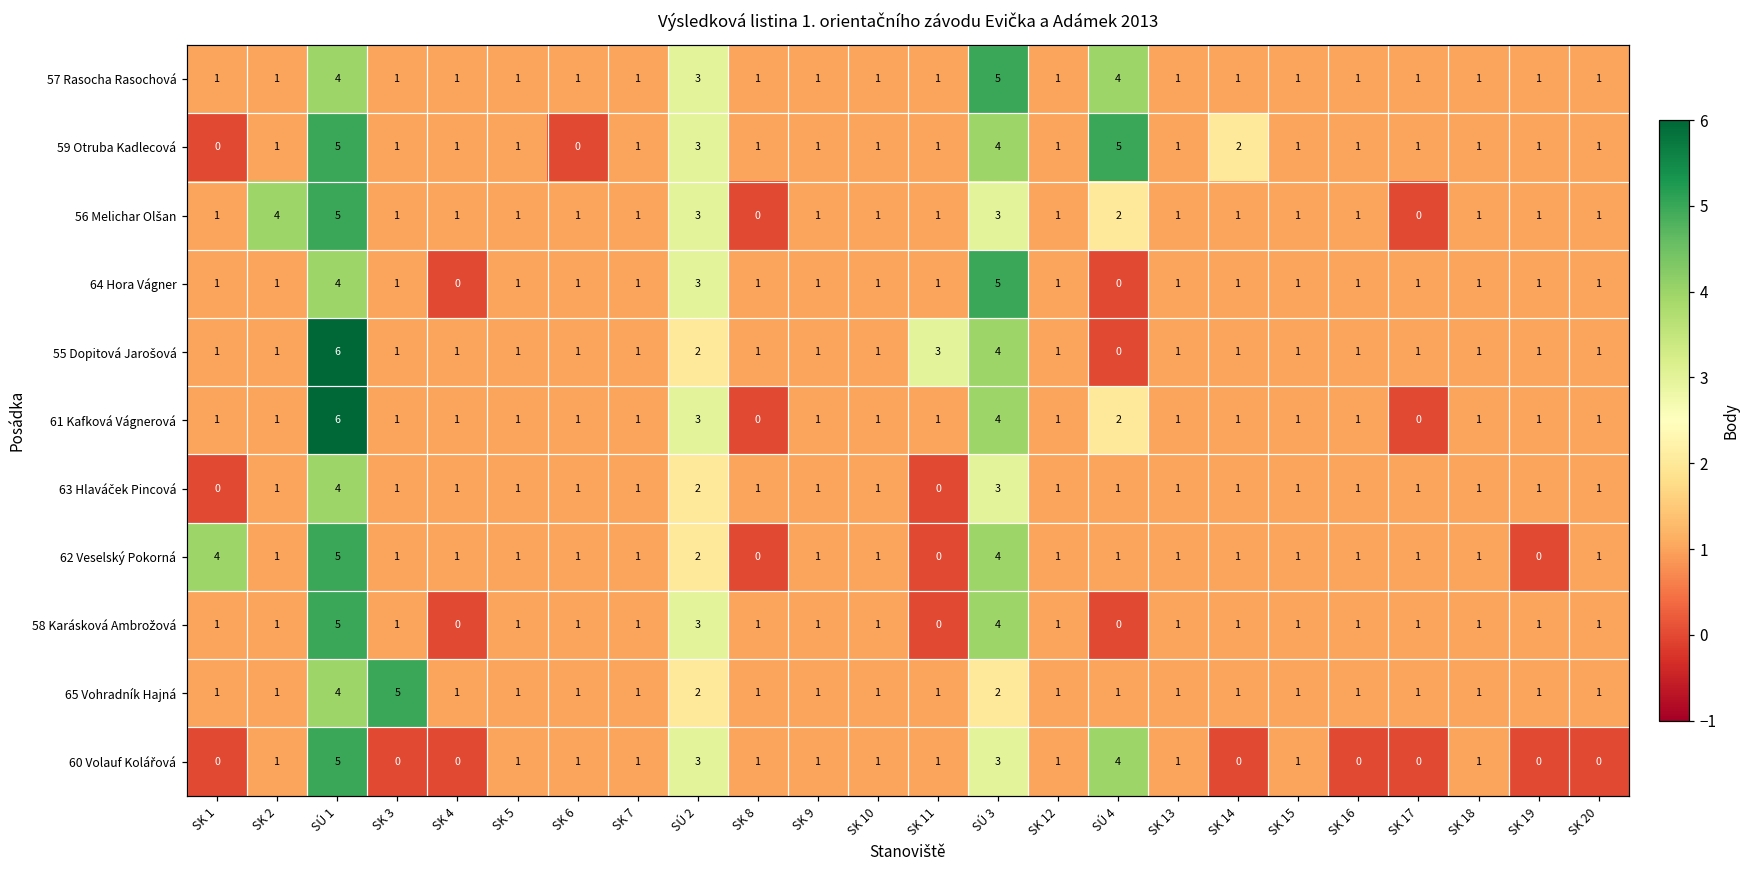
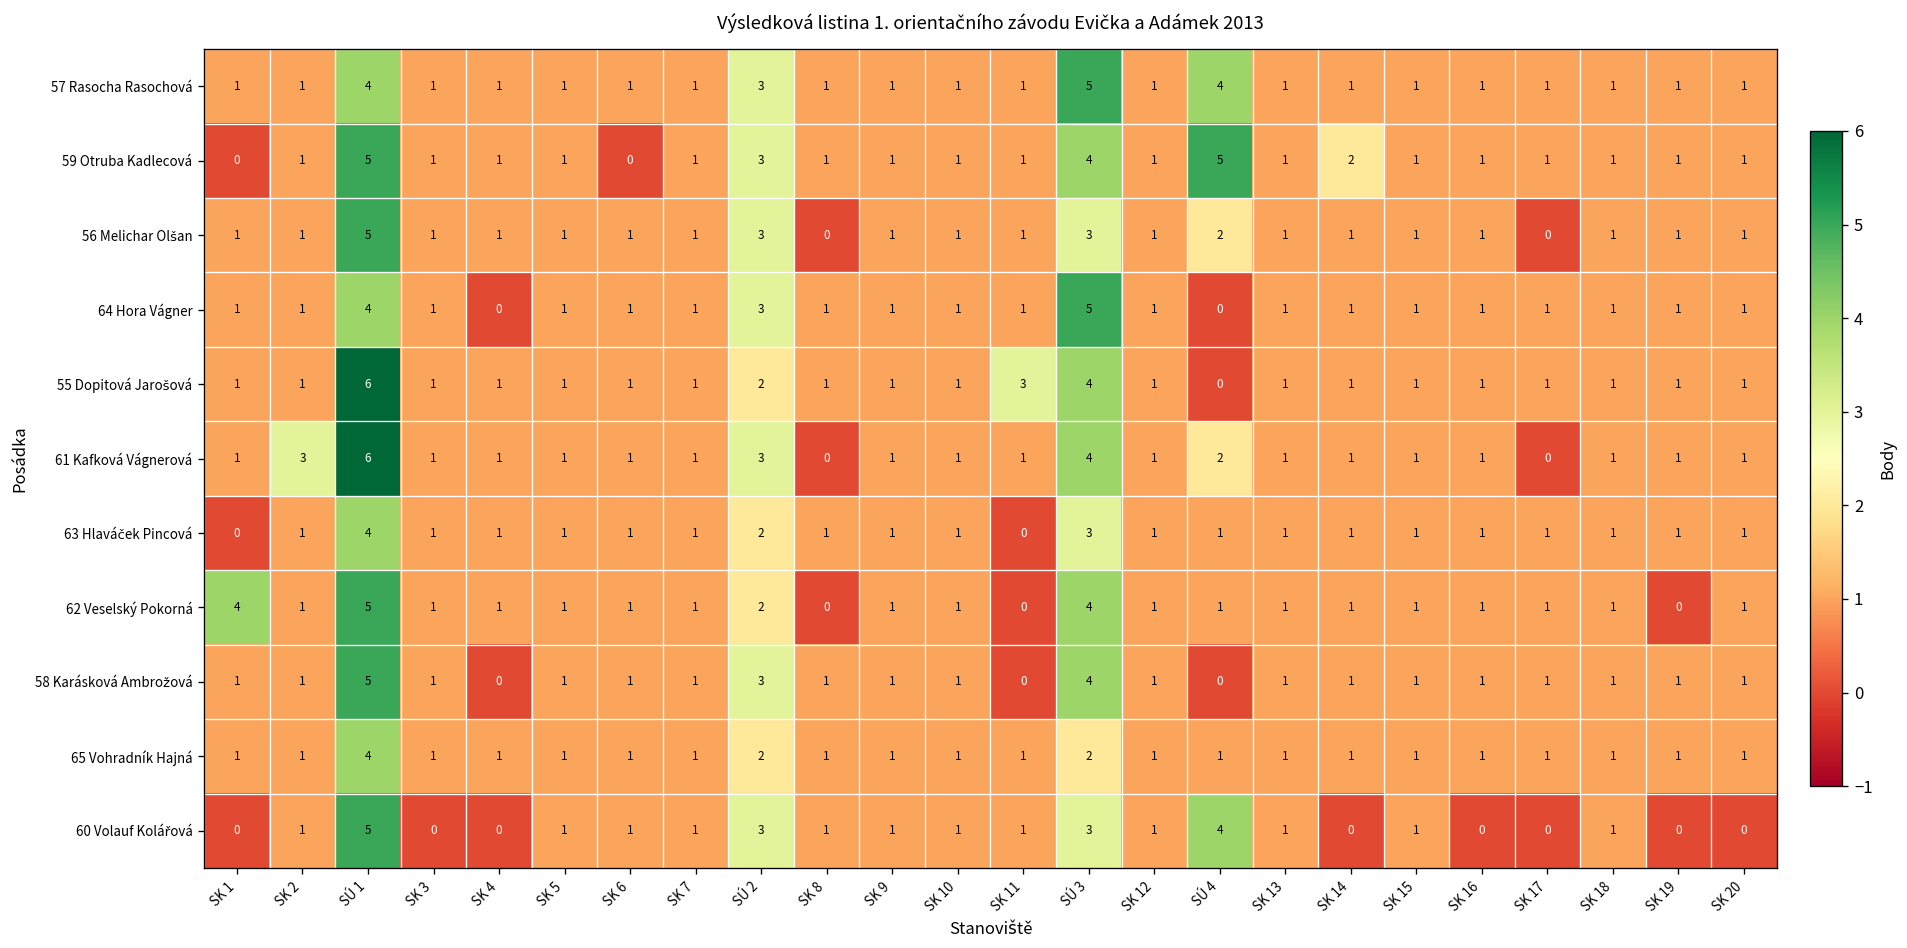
56 Melichar Olšan, SK 2: 4 -> 1
61 Kafková Vágnerová, SK 2: 1 -> 3
65 Vohradník Hajná, SK 3: 5 -> 1
